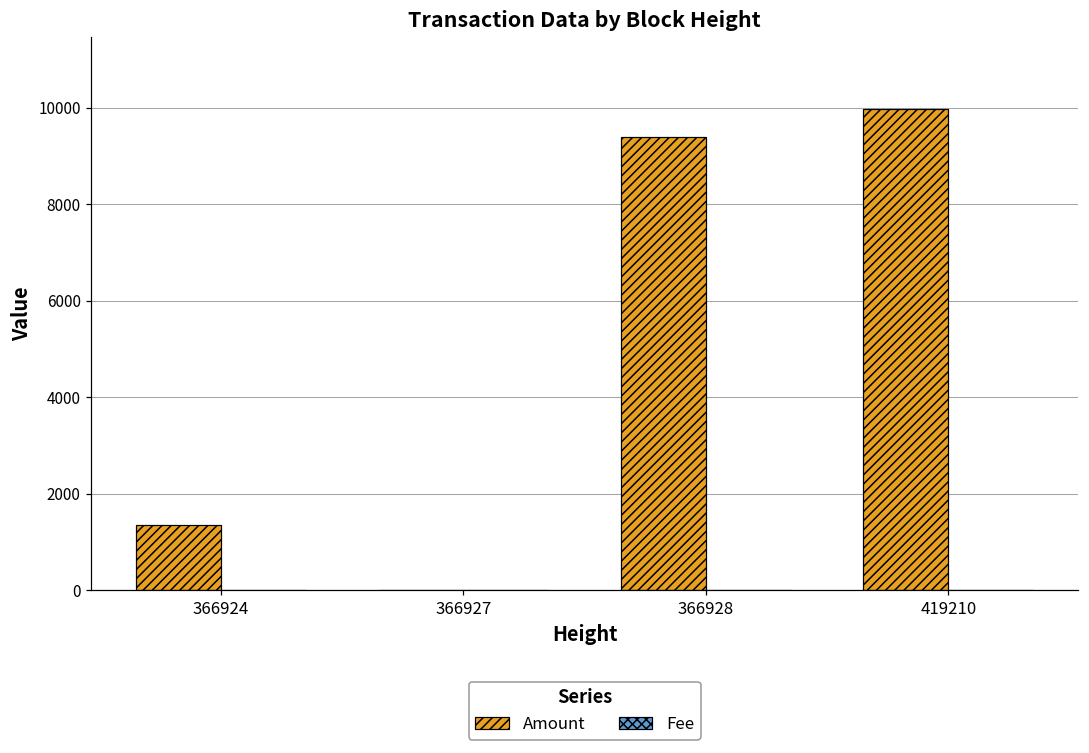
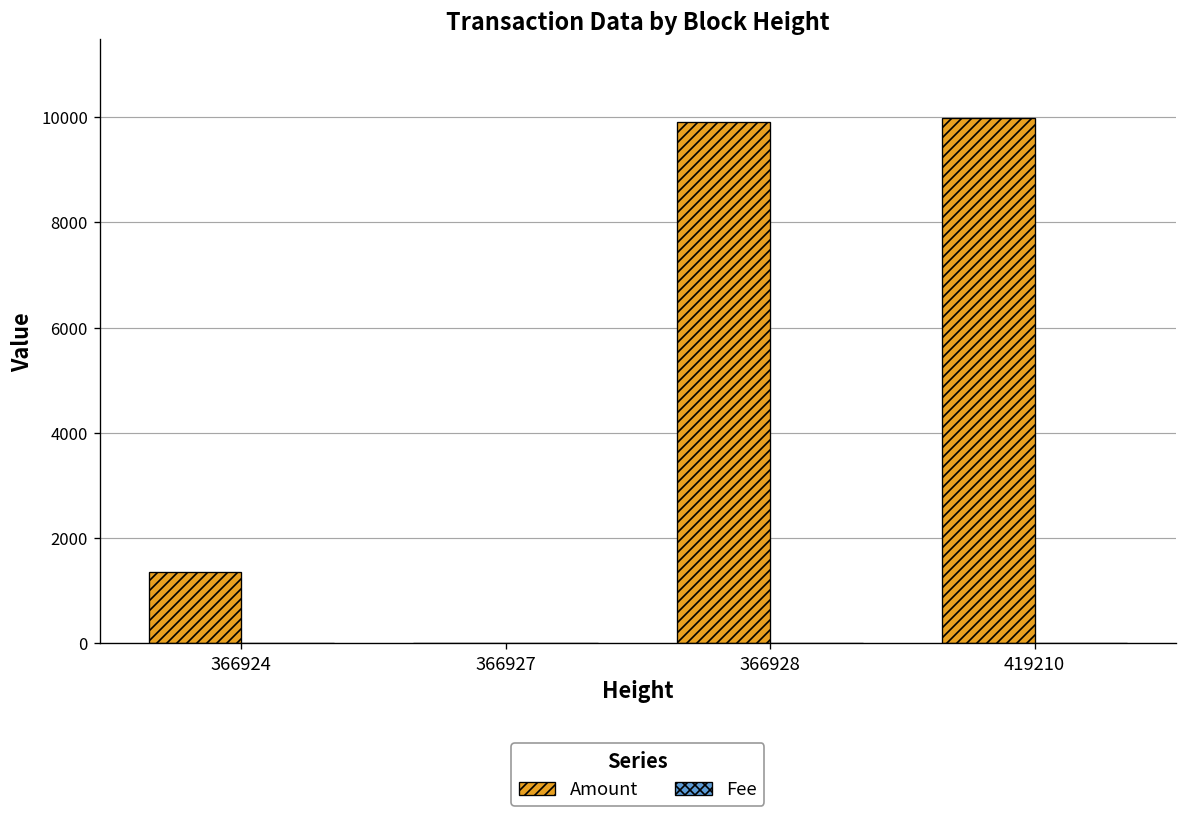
Amount, 366928: 9400 -> 9900
